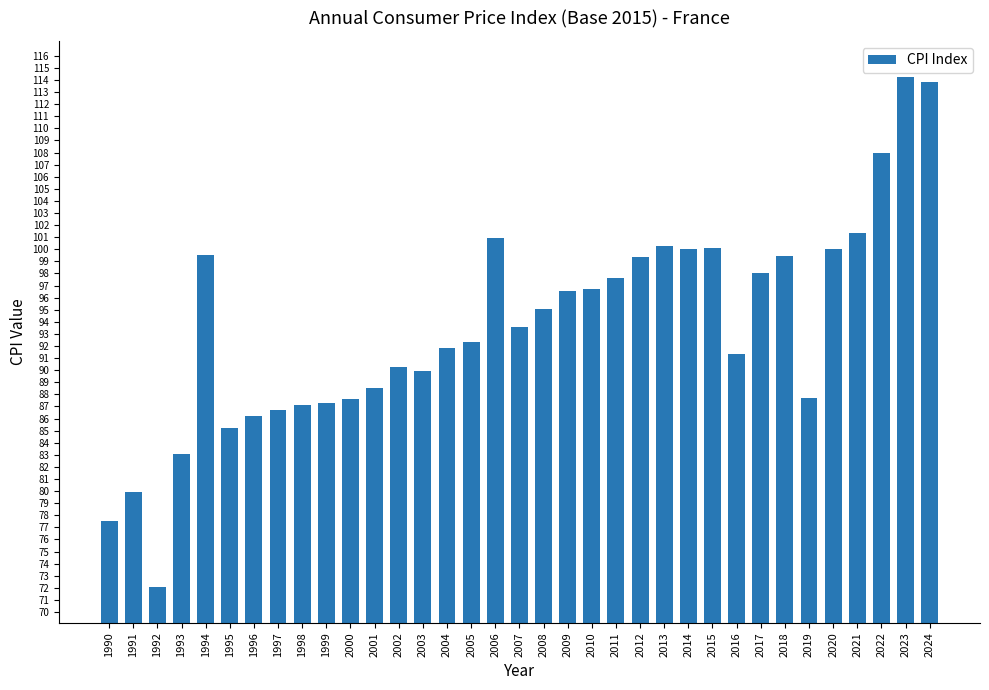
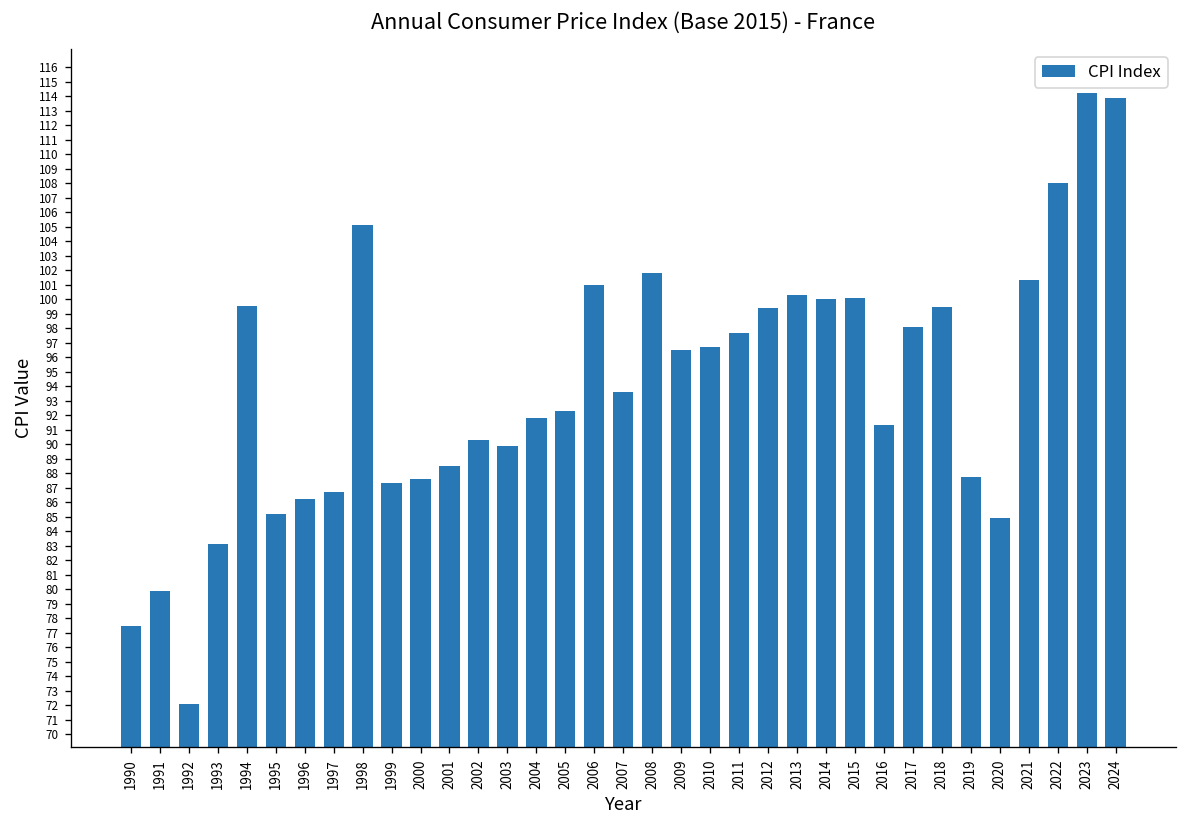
1998: 87.1 -> 105.1
2008: 95.1 -> 101.8
2020: 100.0 -> 84.9
